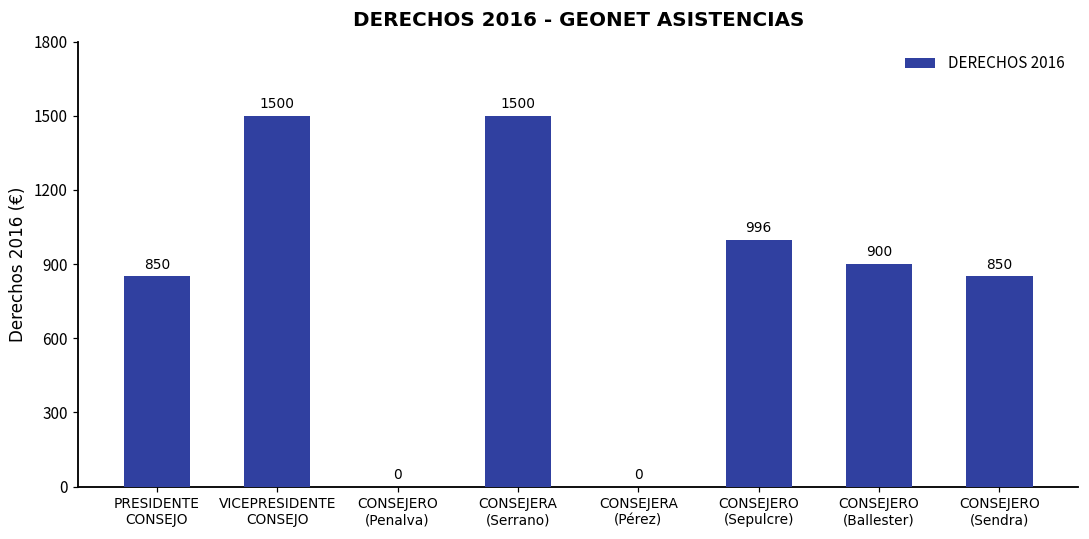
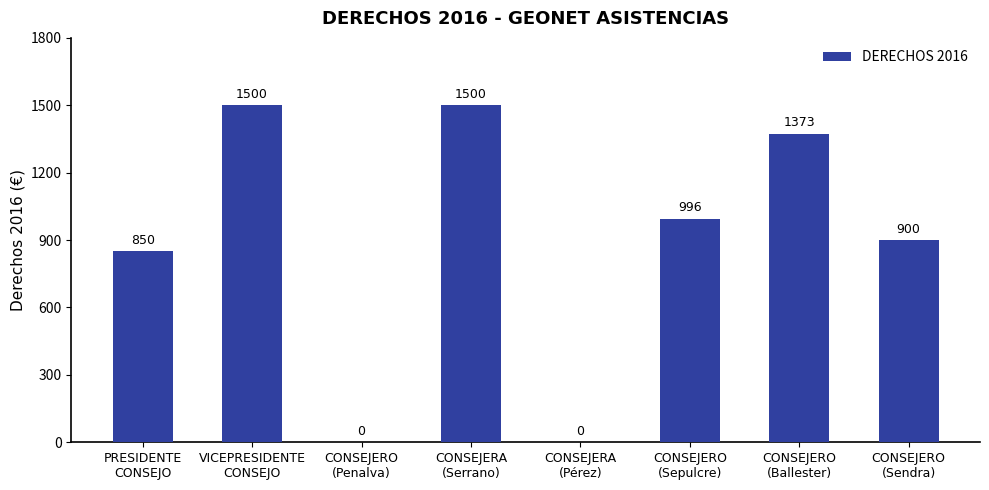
CONSEJERO (Ballester): 900 -> 1373
CONSEJERO (Sendra): 850 -> 900
